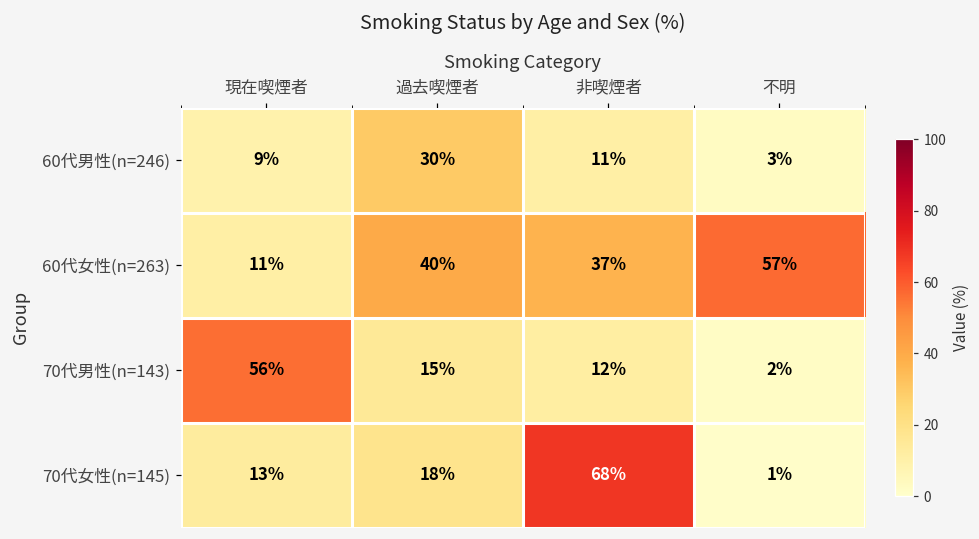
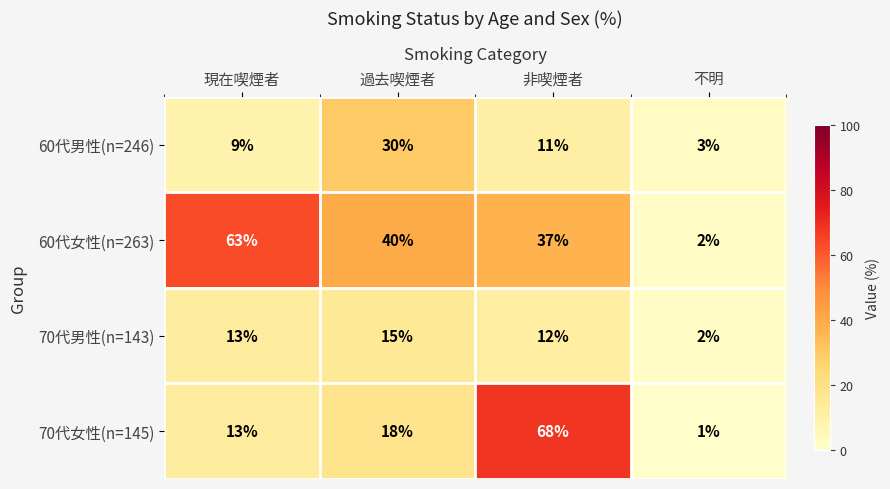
60代女性(n=263), 現在喫煙者: 11% -> 63%
60代女性(n=263), 不明: 57% -> 2%
70代男性(n=143), 現在喫煙者: 56% -> 13%
